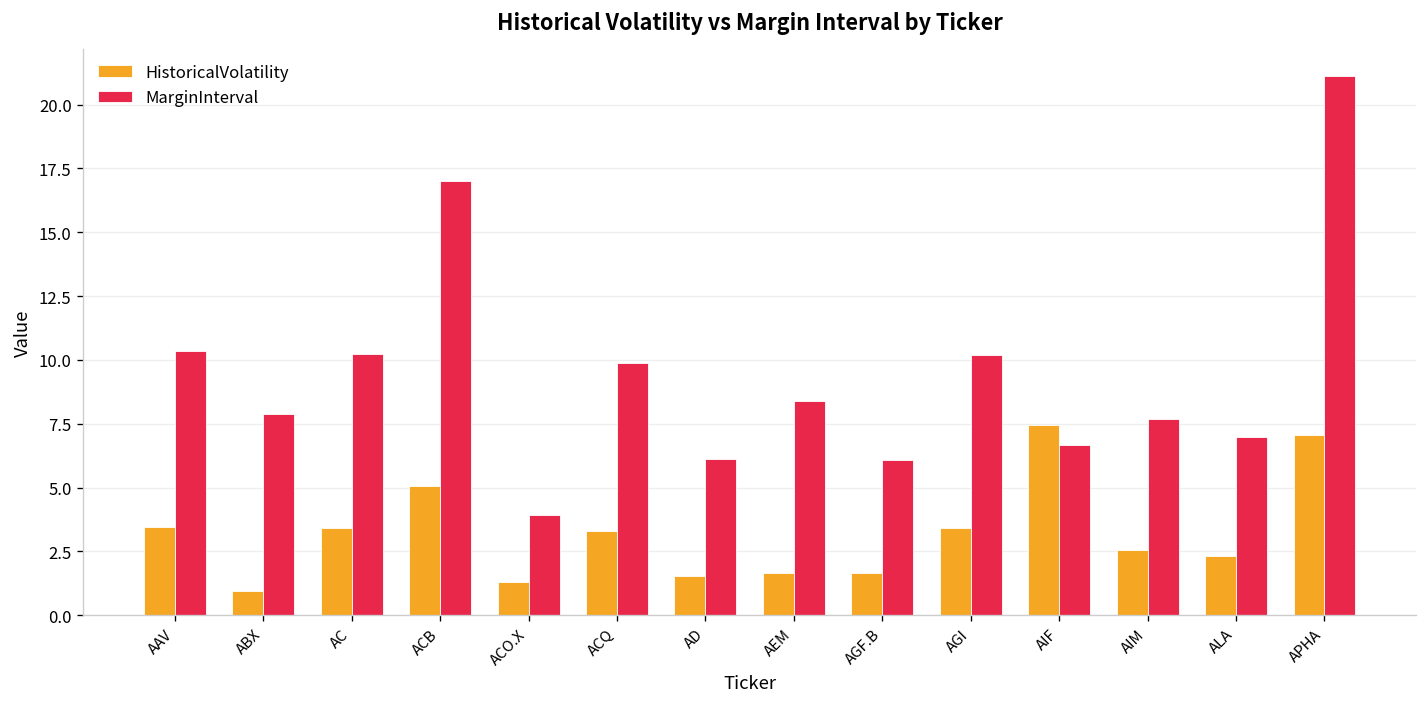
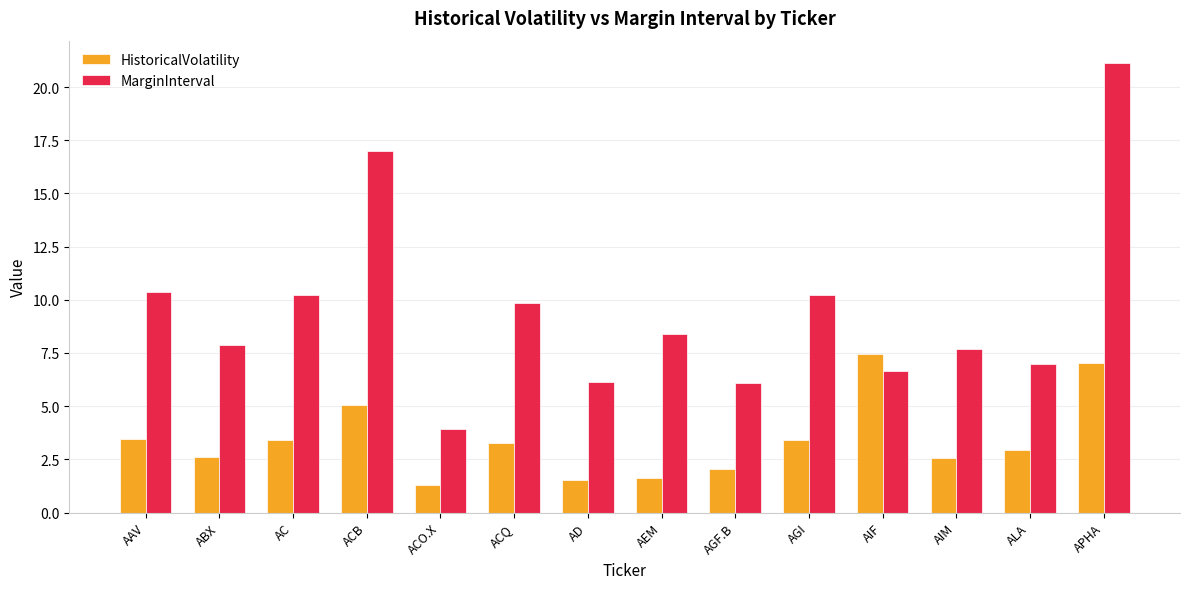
HistoricalVolatility, ABX: 1.0 -> 2.6
HistoricalVolatility, AGF.B: 1.6 -> 2.0
HistoricalVolatility, ALA: 2.3 -> 3.0
